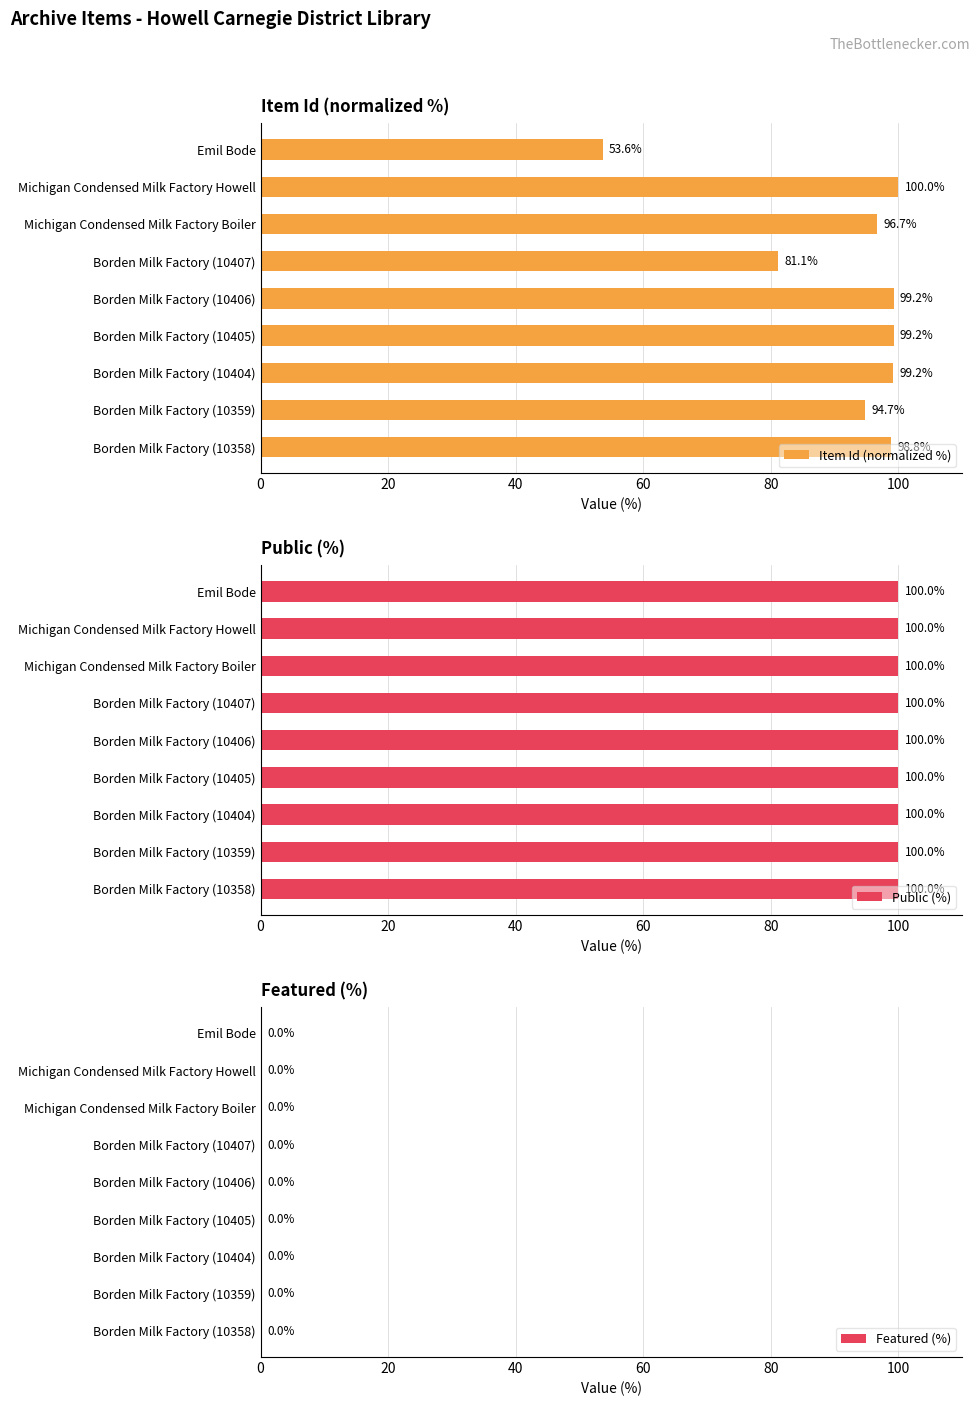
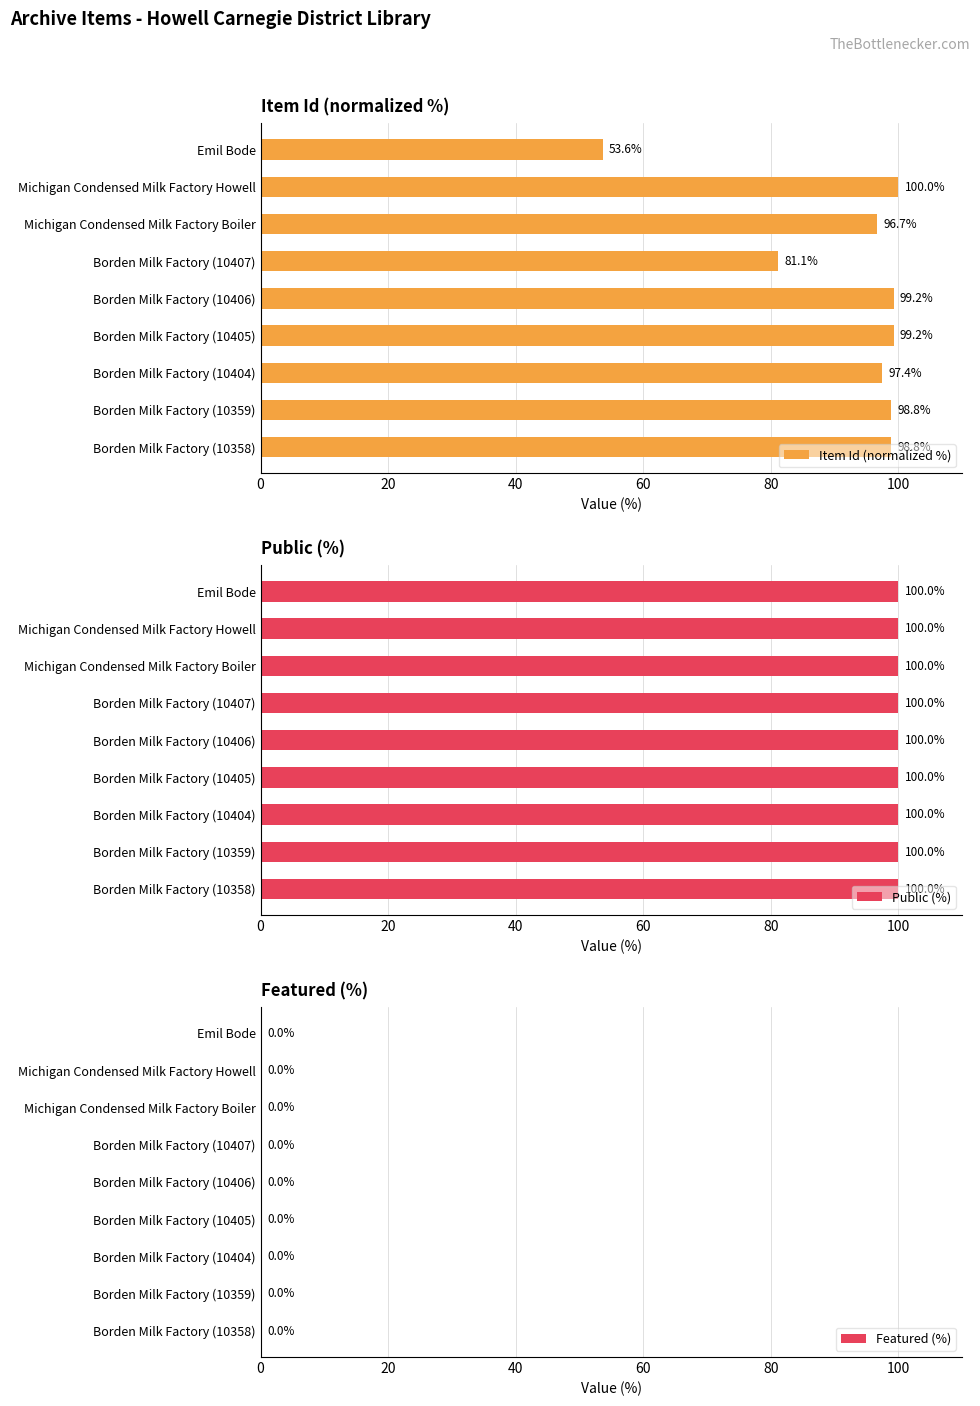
Item Id (normalized %), Borden Milk Factory (10404): 99.2% -> 97.4%
Item Id (normalized %), Borden Milk Factory (10359): 94.7% -> 98.8%
